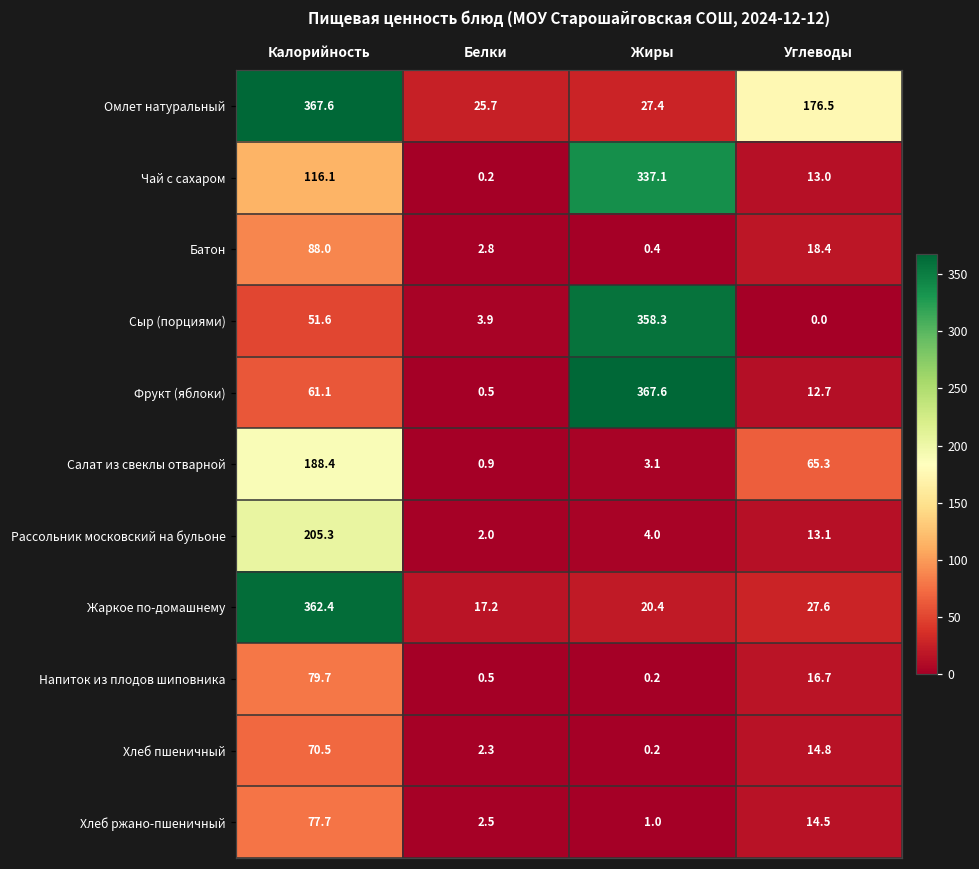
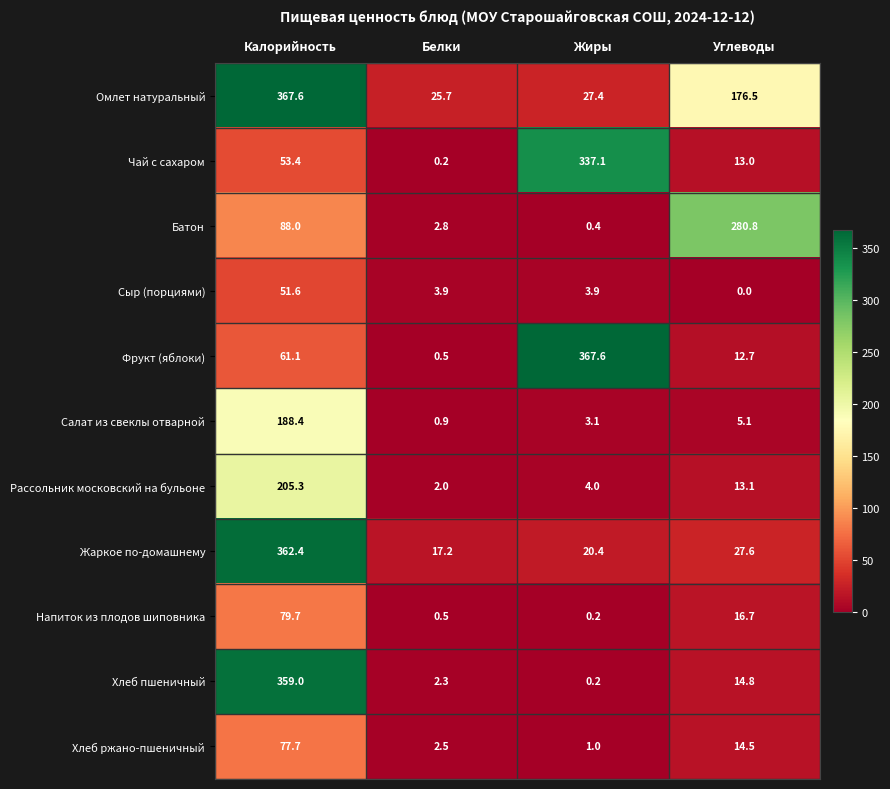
Чай с сахаром, Калорийность: 116.1 -> 53.4
Батон, Углеводы: 18.4 -> 280.8
Сыр (порциями), Жиры: 358.3 -> 3.9
Салат из свеклы отварной, Углеводы: 65.3 -> 5.1
Хлеб пшеничный, Калорийность: 70.5 -> 359.0
